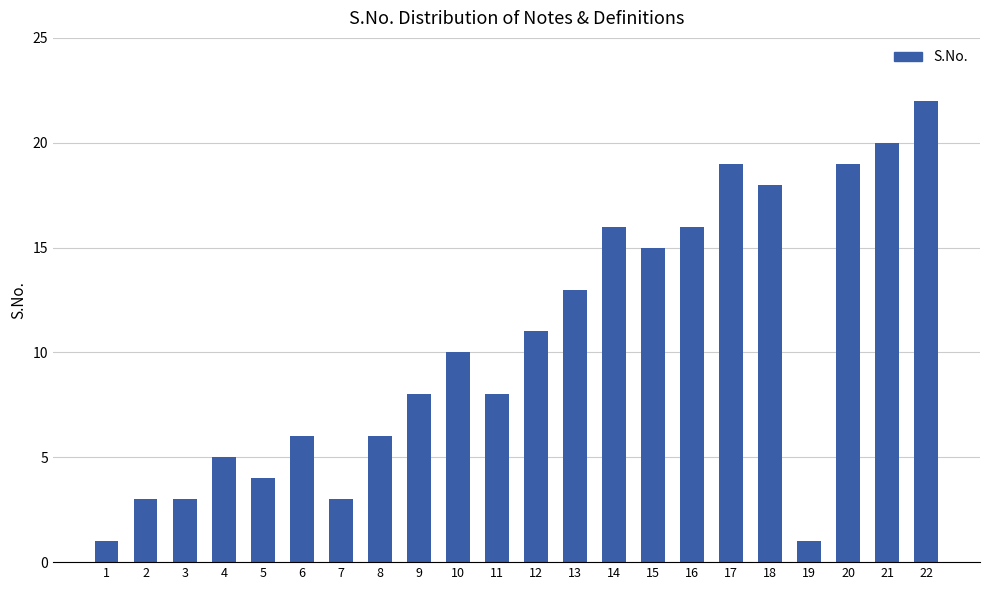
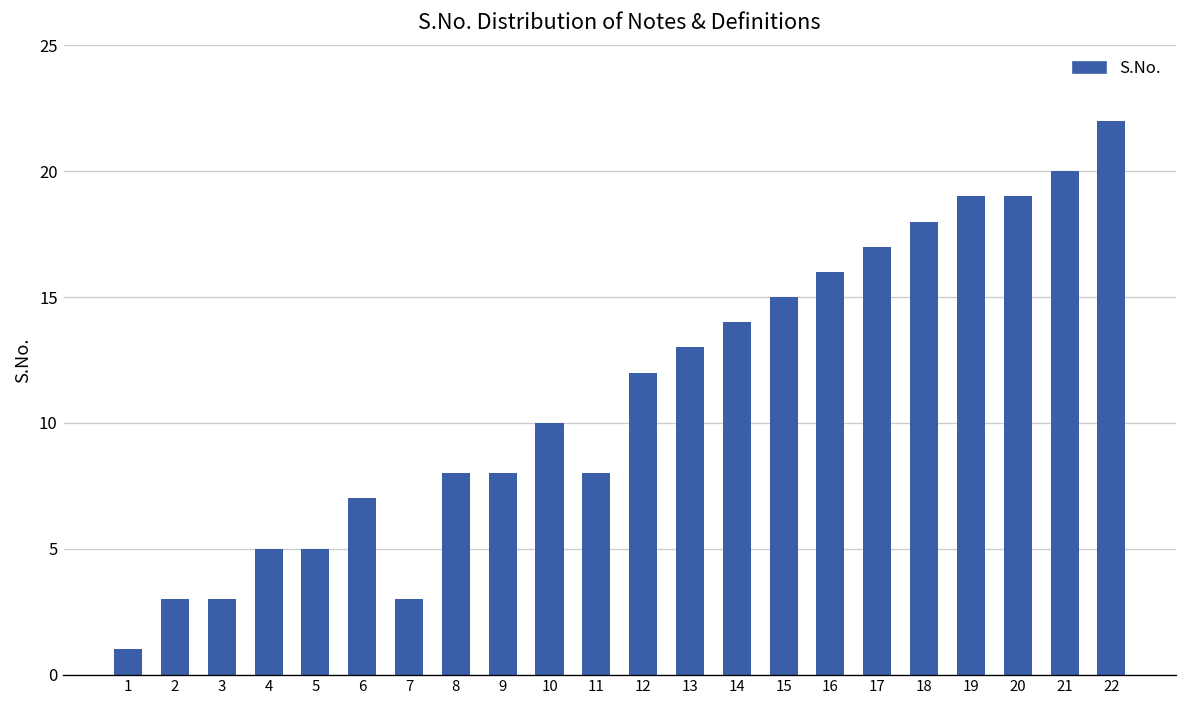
5: 4 -> 5
6: 6 -> 7
8: 6 -> 8
12: 11 -> 12
14: 16 -> 14
17: 19 -> 17
19: 1 -> 19
